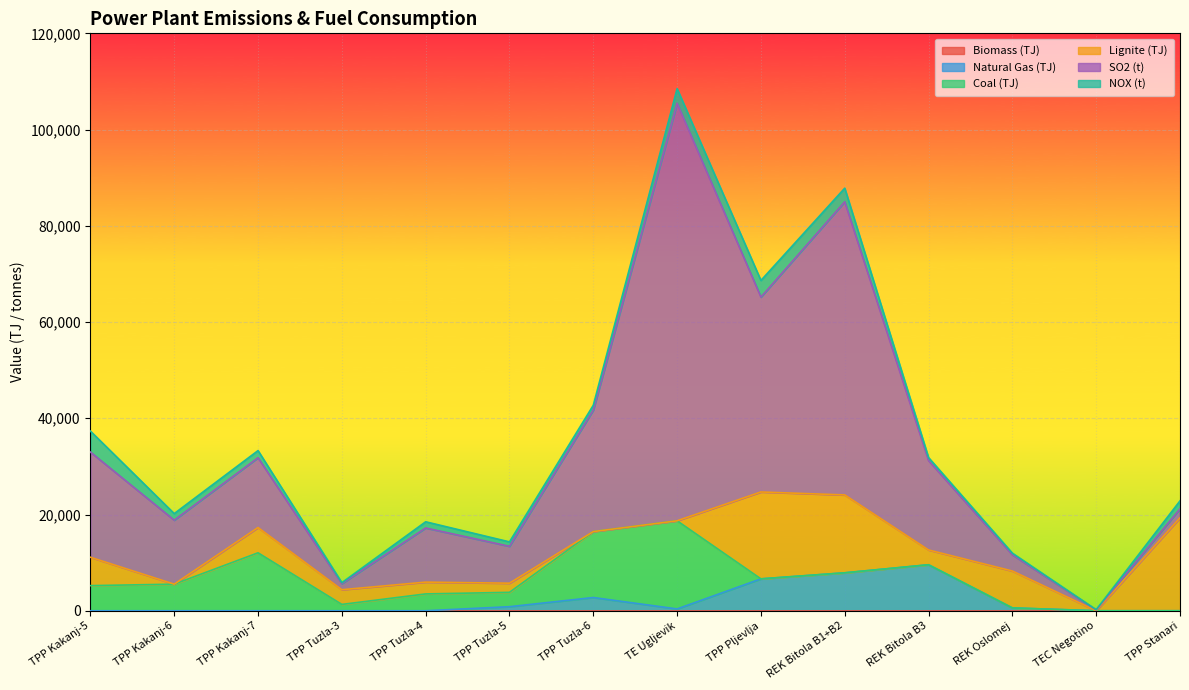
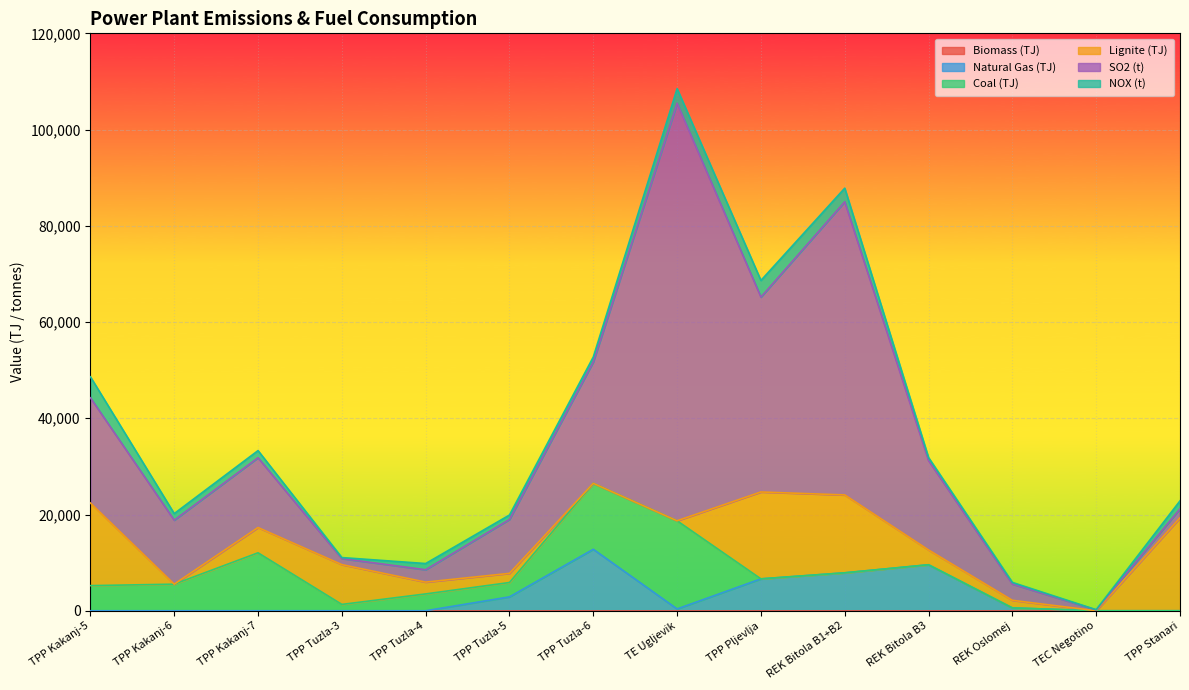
Lignite (TJ), TPP Kakanj-5: 6,000 -> 17,000
Lignite (TJ), TPP Tuzla-3: 3,000 -> 8,000
SO2 (t), TPP Tuzla-4: 11,000 -> 3,000
Natural Gas (TJ), TPP Tuzla-5: 1,000 -> 3,000
SO2 (t), TPP Tuzla-5: 8,000 -> 11,000
Natural Gas (TJ), TPP Tuzla-6: 3,000 -> 13,000
Lignite (TJ), REK Oslomej: 8,000 -> 2,000
